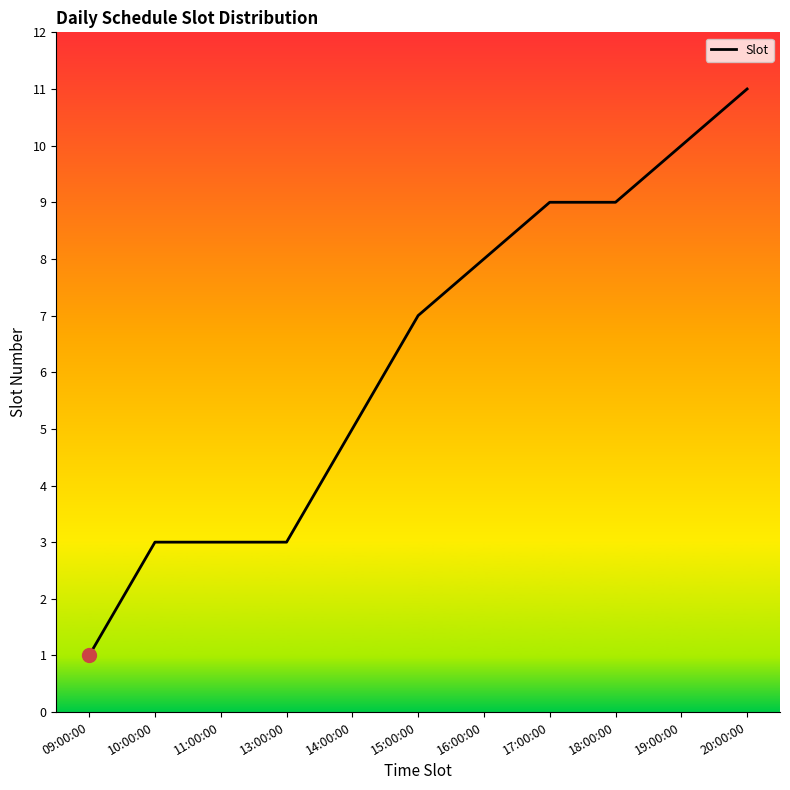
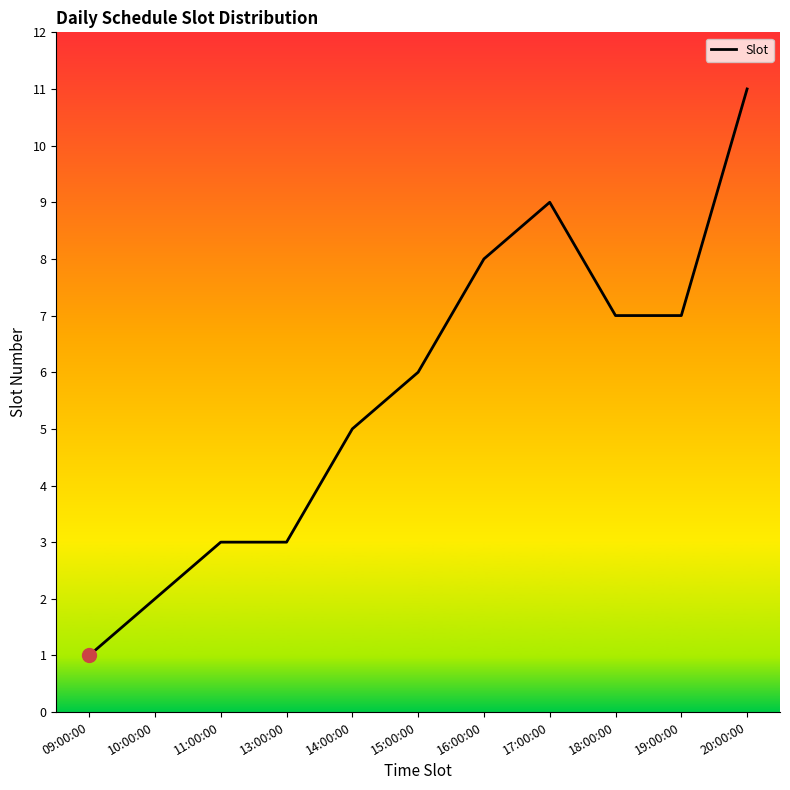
Slot, 10:00:00: 3 -> 2
Slot, 15:00:00: 7 -> 6
Slot, 18:00:00: 9 -> 7
Slot, 19:00:00: 10 -> 7
